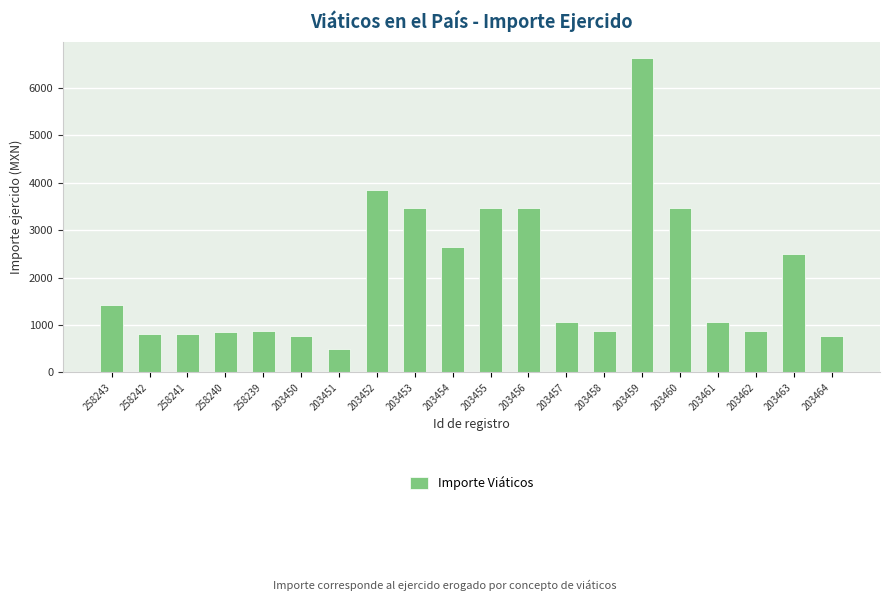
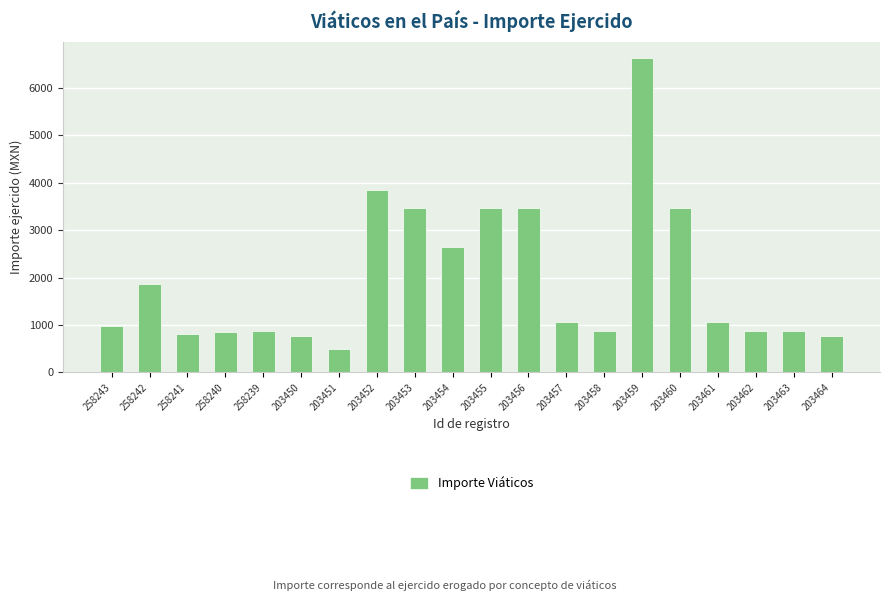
258243: 1400 -> 1000
258242: 800 -> 1900
203463: 2500 -> 900
